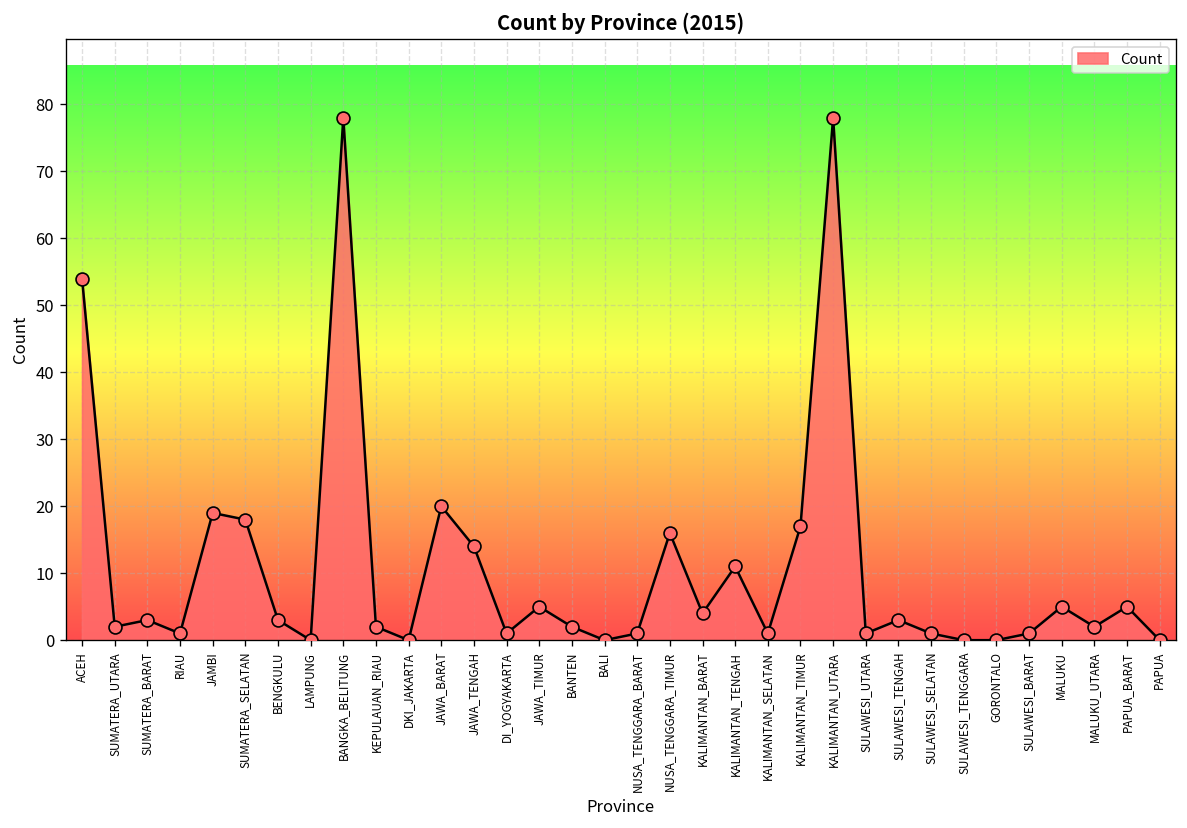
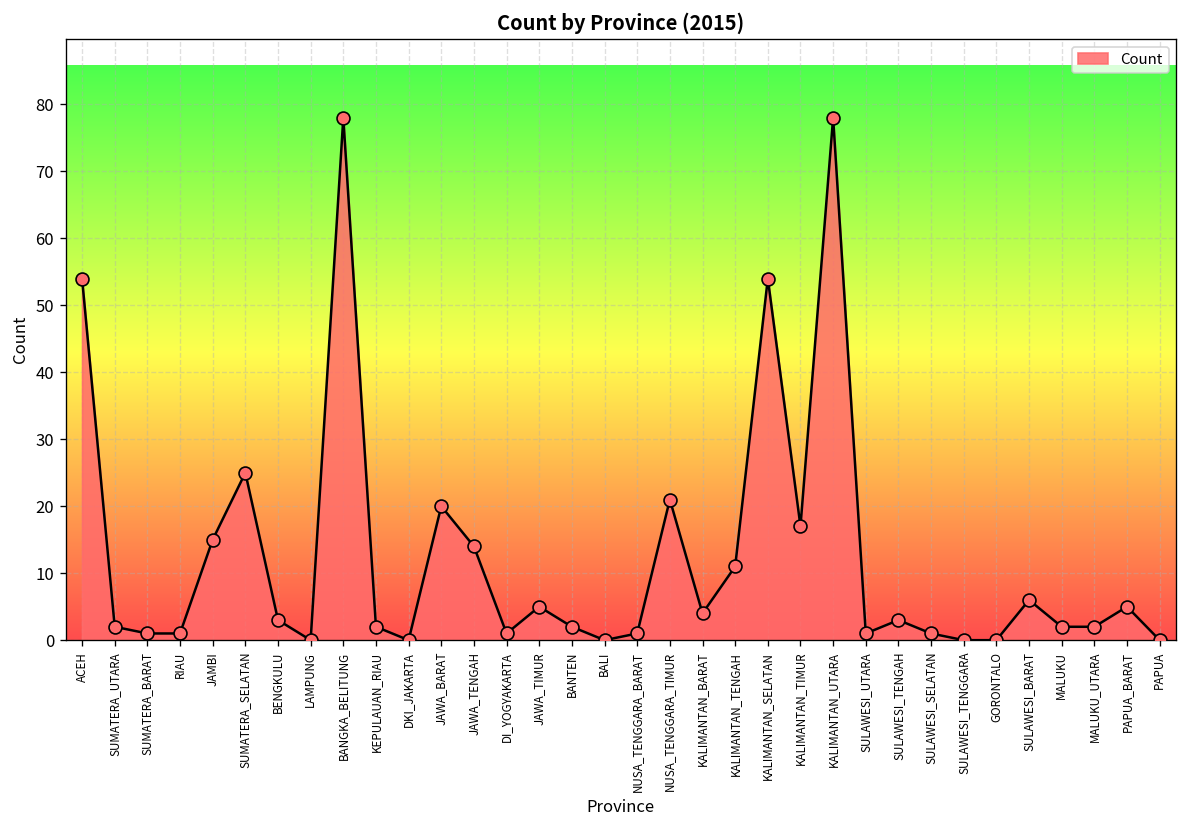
SUMATERA_BARAT: 3 -> 1
JAMBI: 19 -> 15
SUMATERA_SELATAN: 18 -> 25
NUSA_TENGGARA_TIMUR: 16 -> 21
KALIMANTAN_SELATAN: 1 -> 54
SULAWESI_BARAT: 1 -> 6
MALUKU: 5 -> 2
